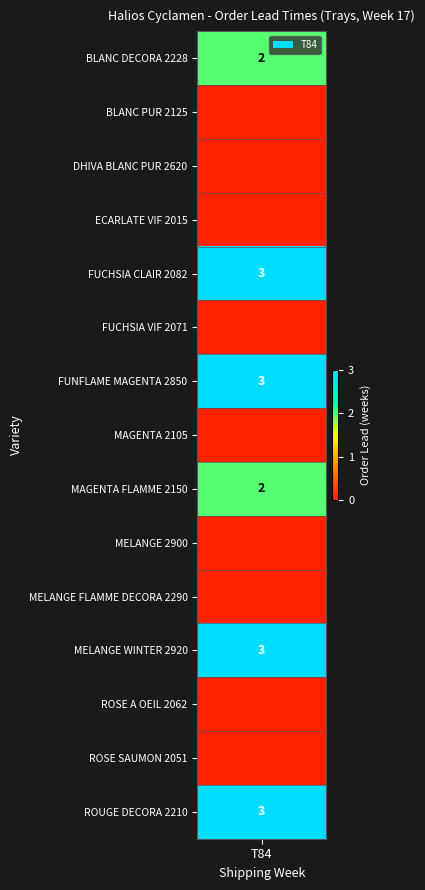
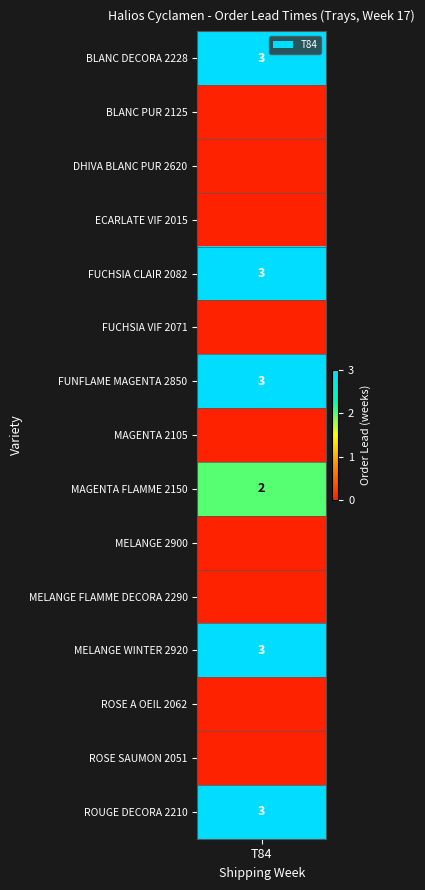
BLANC DECORA 2228, T84: 2 -> 3
